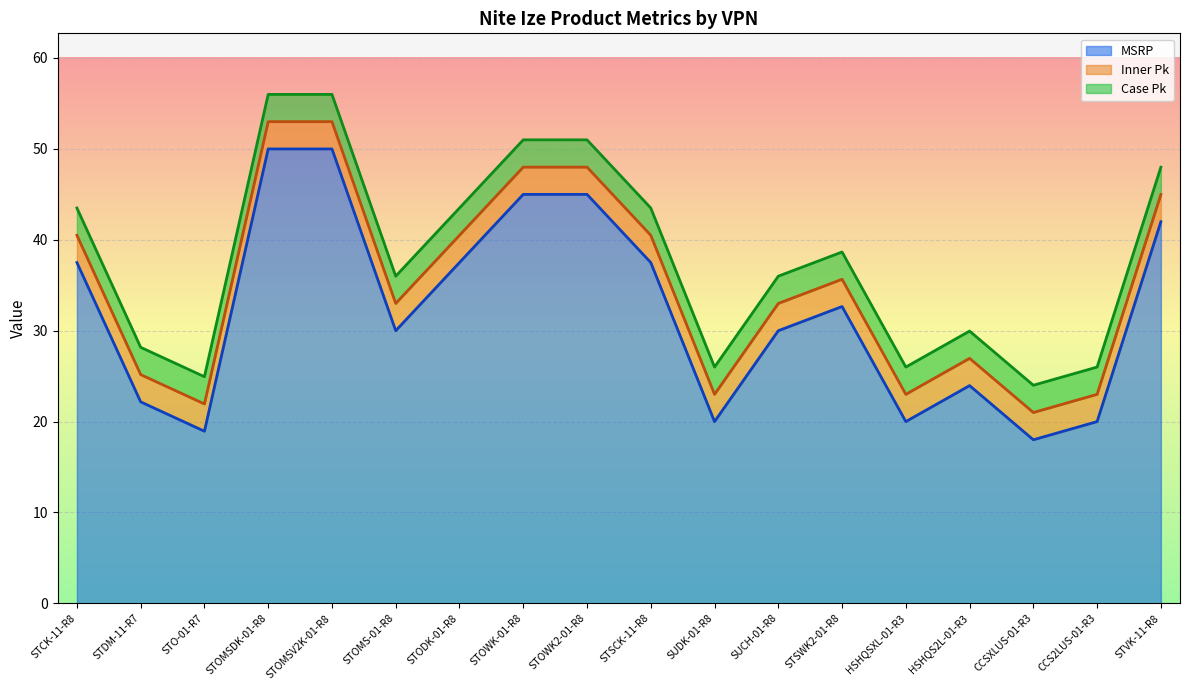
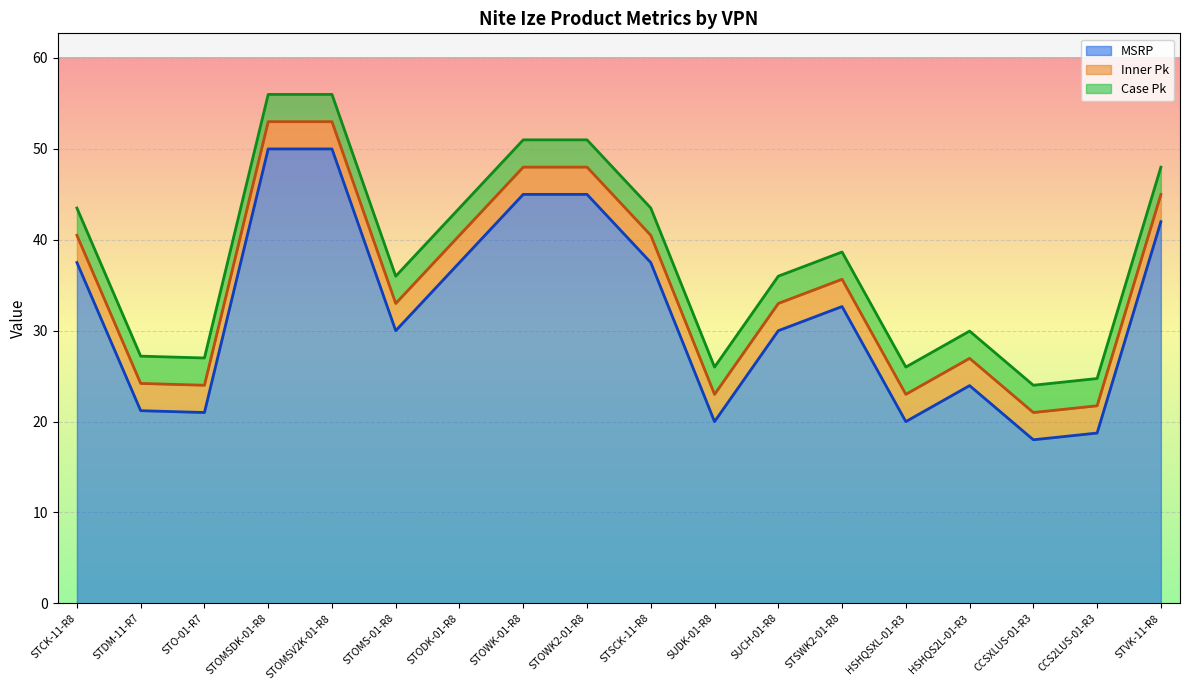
MSRP, STDM-11-R7: 22 -> 21
MSRP, STO-01-R7: 19 -> 21
MSRP, CCS2LUS-01-R3: 20 -> 19
